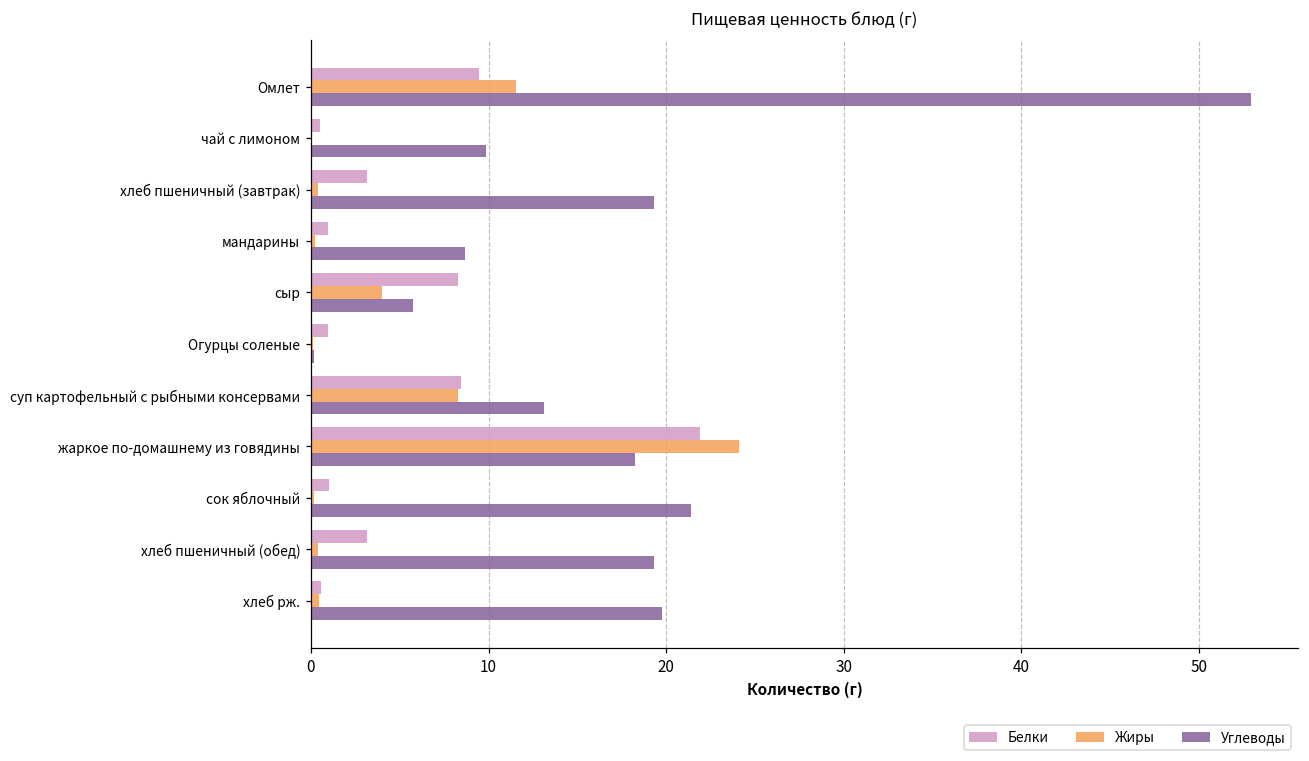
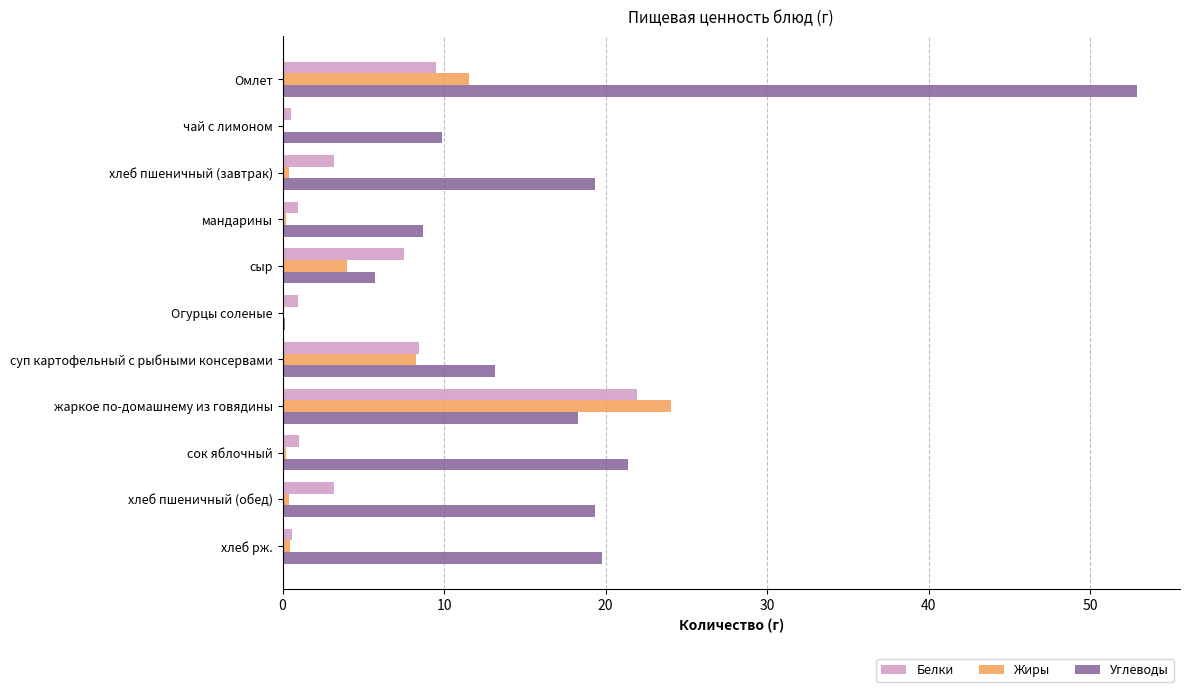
Белки, сыр: 8.3 -> 7.5
